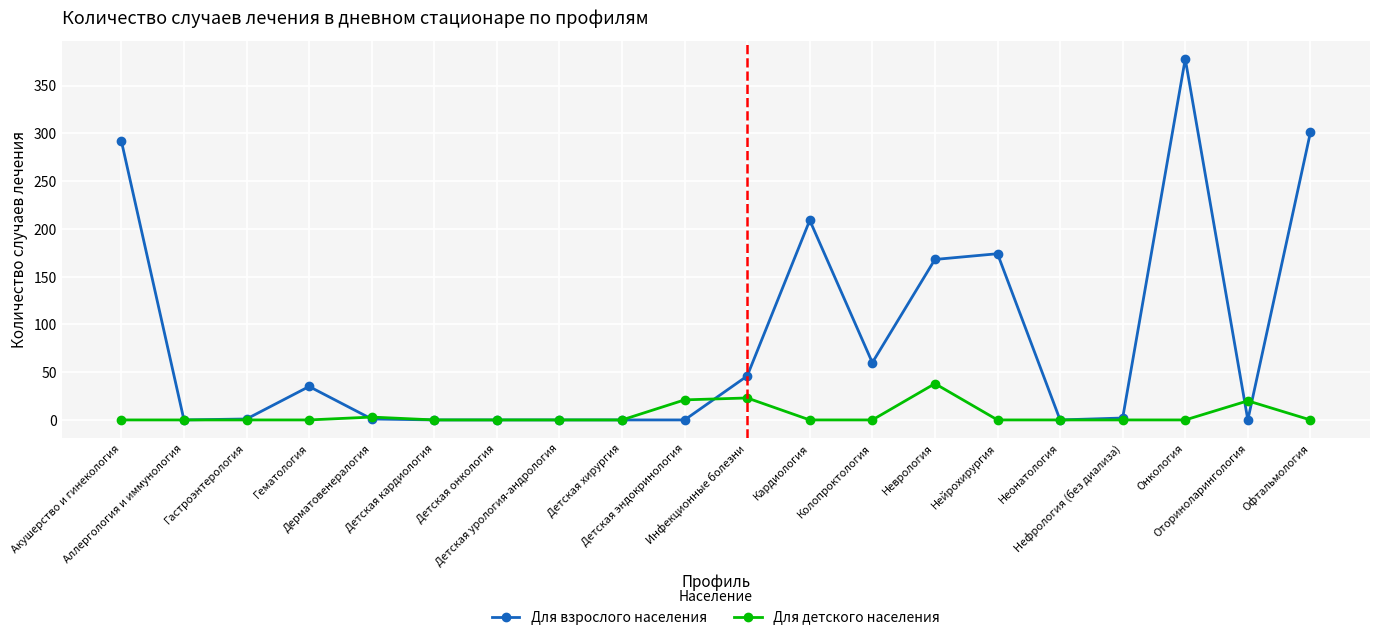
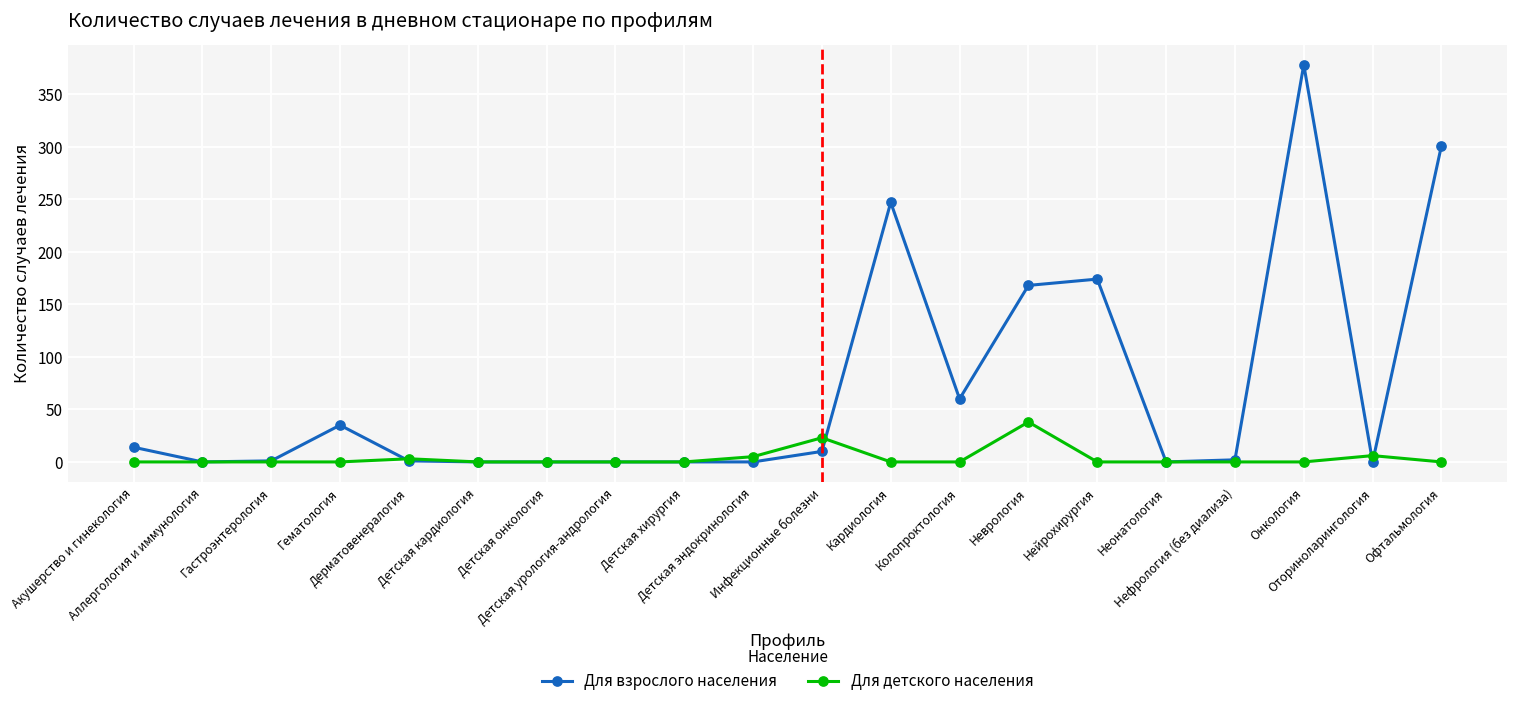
Для взрослого населения, Акушерство и гинекология: 290 -> 10
Для детского населения, Детская эндокринология: 20 -> 10
Для взрослого населения, Инфекционные болезни: 50 -> 10
Для взрослого населения, Кардиология: 210 -> 250
Для детского населения, Оториноларингология: 20 -> 10
